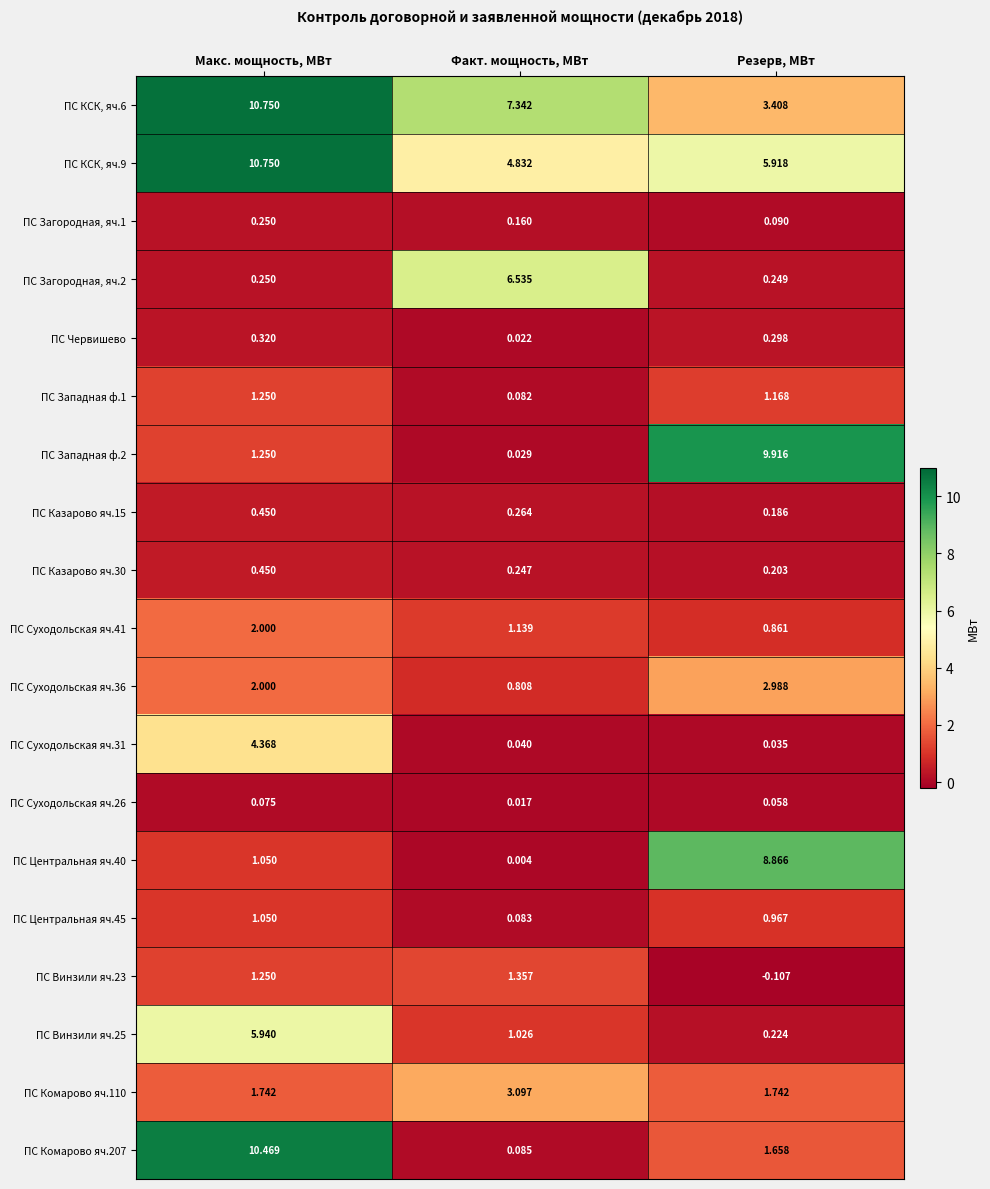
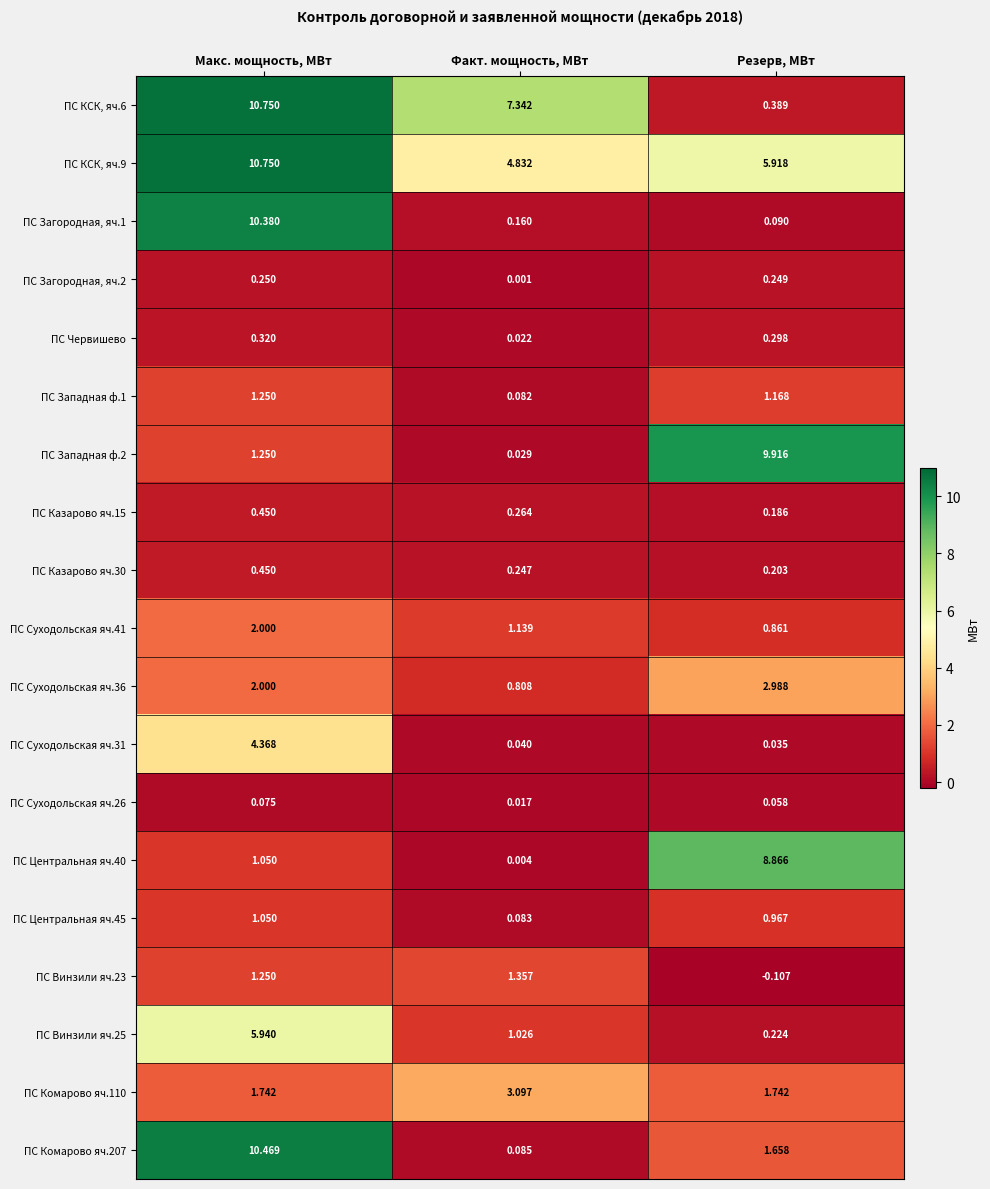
ПС КСК, яч.6, Резерв, МВт: 3.408 -> 0.389
ПС Загородная, яч.1, Макс. мощность, МВт: 0.250 -> 10.380
ПС Загородная, яч.2, Факт. мощность, МВт: 6.535 -> 0.001
